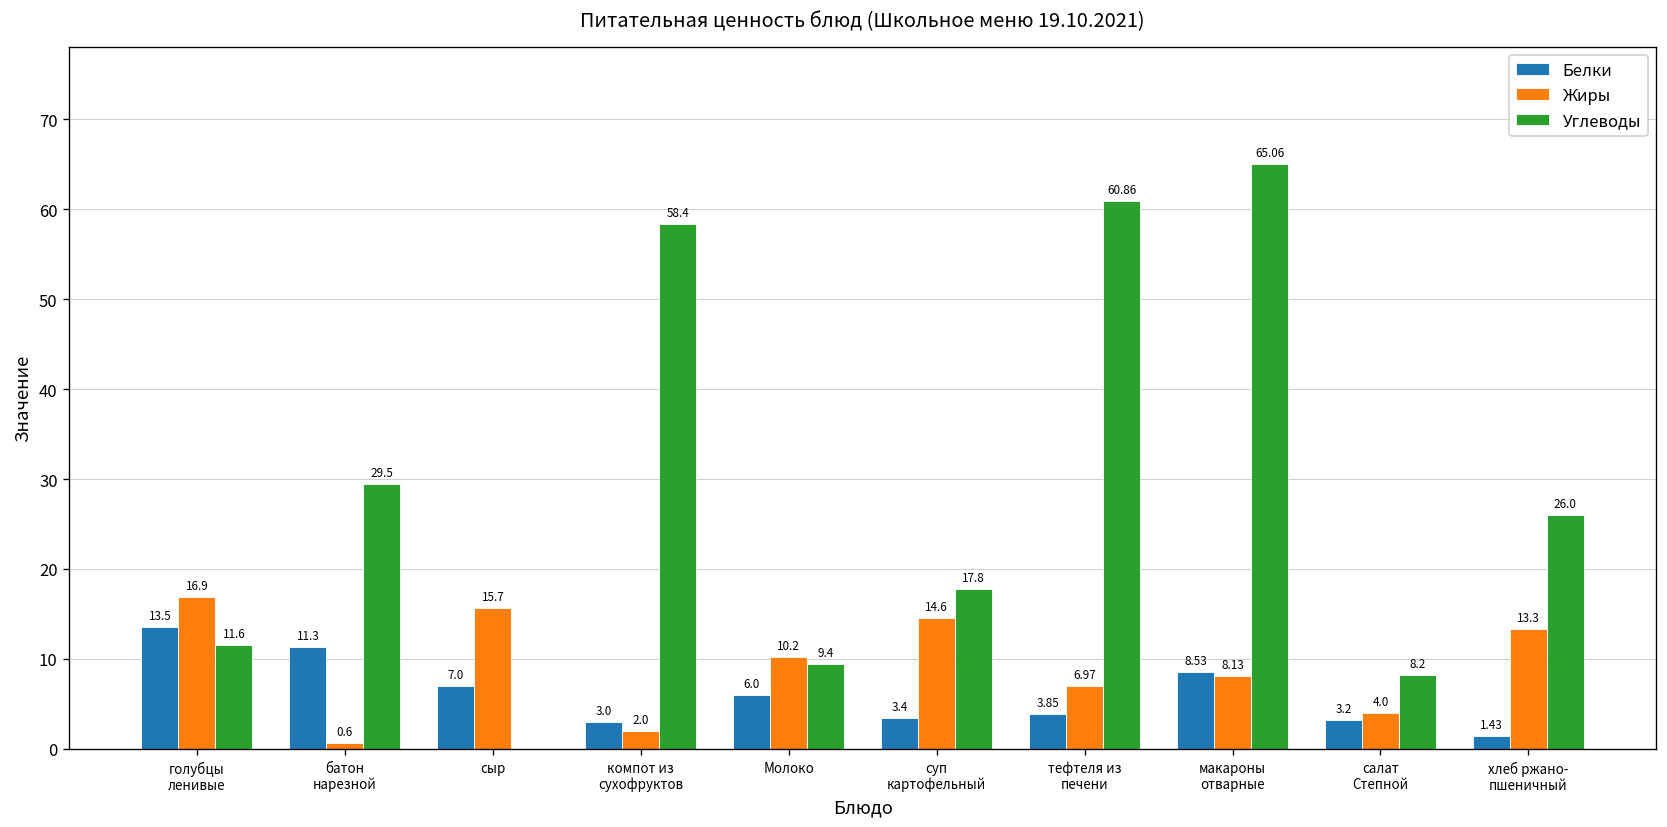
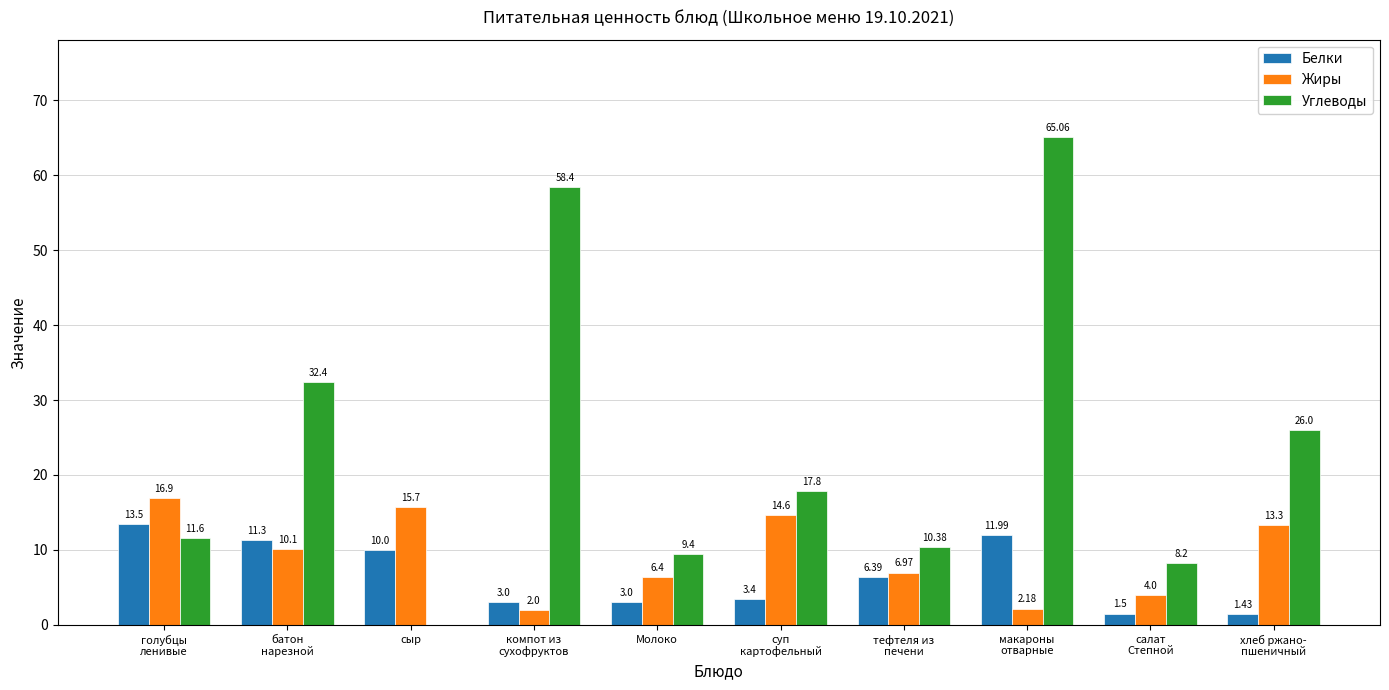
Жиры, батон нарезной: 0.6 -> 10.1
Углеводы, батон нарезной: 29.5 -> 32.4
Белки, сыр: 7.0 -> 10.0
Белки, Молоко: 6.0 -> 3.0
Жиры, Молоко: 10.2 -> 6.4
Белки, тефтеля из печени: 3.85 -> 6.39
Углеводы, тефтеля из печени: 60.86 -> 10.38
Белки, макароны отварные: 8.53 -> 11.99
Жиры, макароны отварные: 8.13 -> 2.18
Белки, салат Степной: 3.2 -> 1.5
